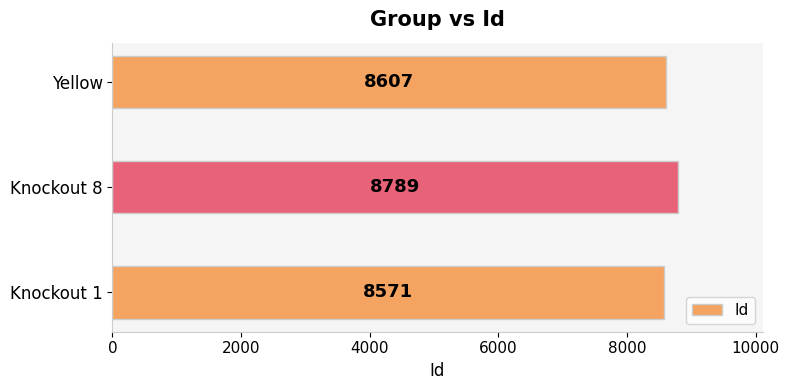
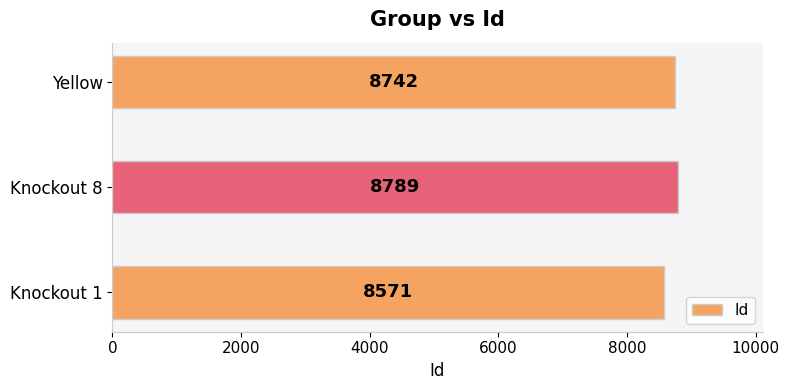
Yellow: 8607 -> 8742
